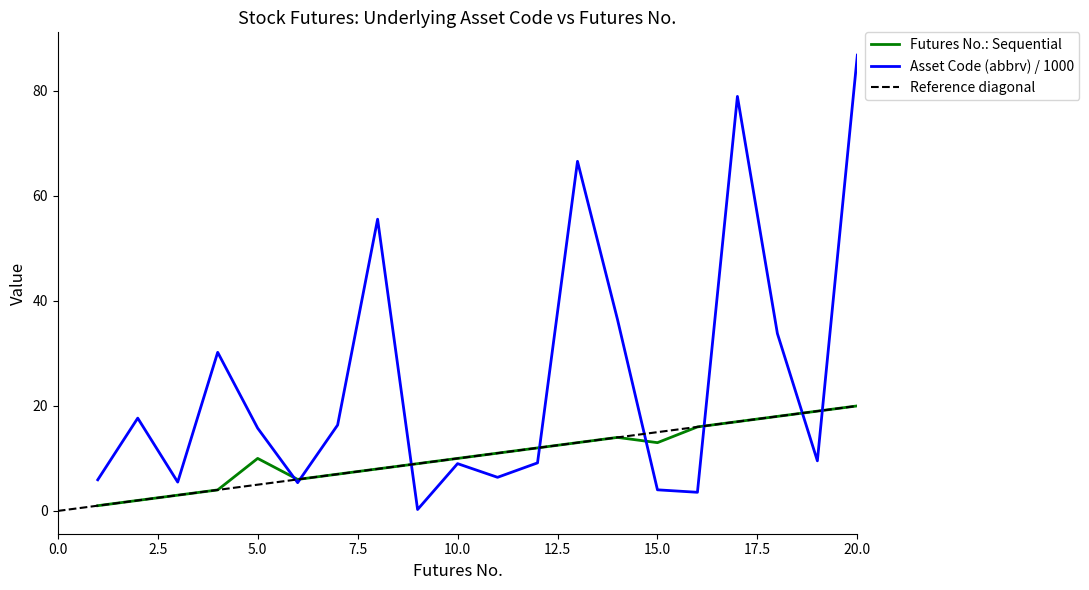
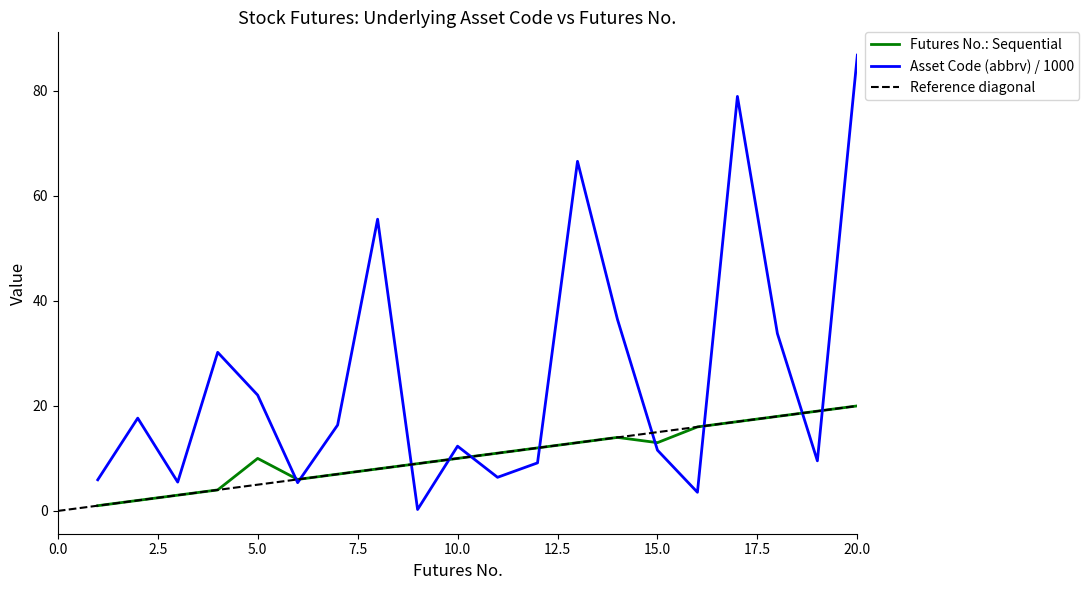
Asset Code (abbrv) / 1000, 5.0: 16 -> 22
Asset Code (abbrv) / 1000, 10.0: 9 -> 12
Asset Code (abbrv) / 1000, 15.0: 4 -> 12
